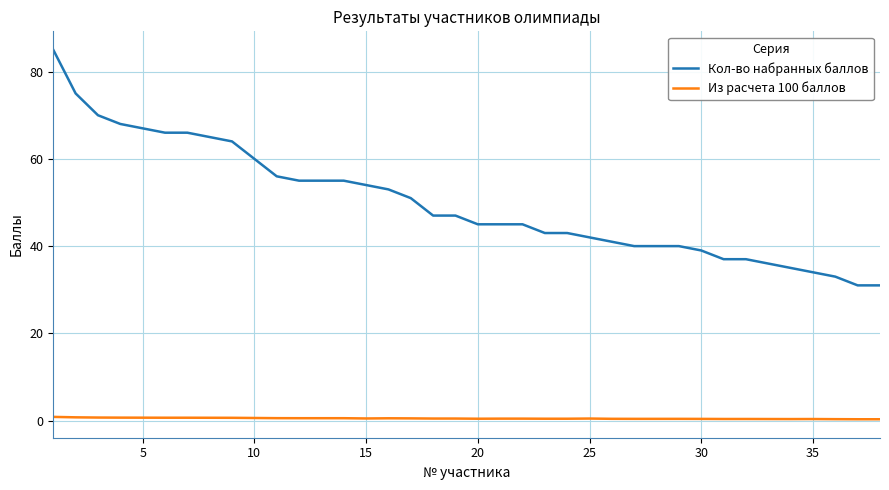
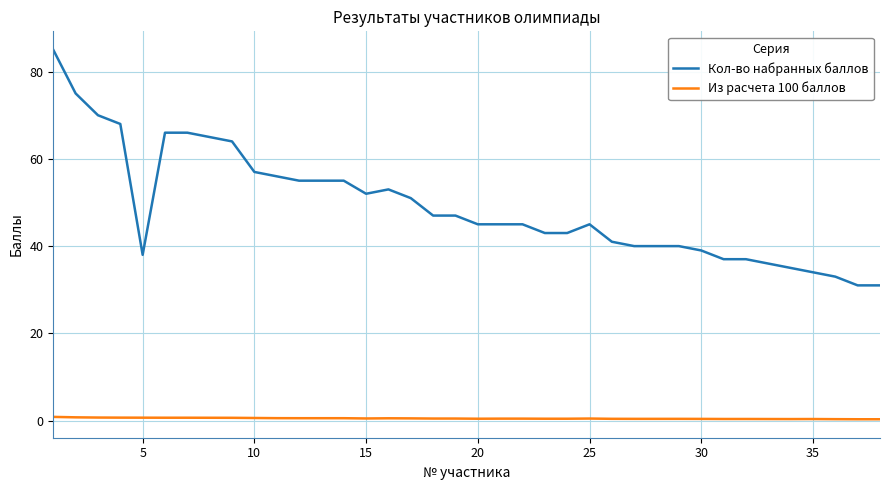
Кол-во набранных баллов, 5: 67 -> 38
Кол-во набранных баллов, 10: 60 -> 57
Кол-во набранных баллов, 15: 54 -> 52
Кол-во набранных баллов, 25: 42 -> 45
